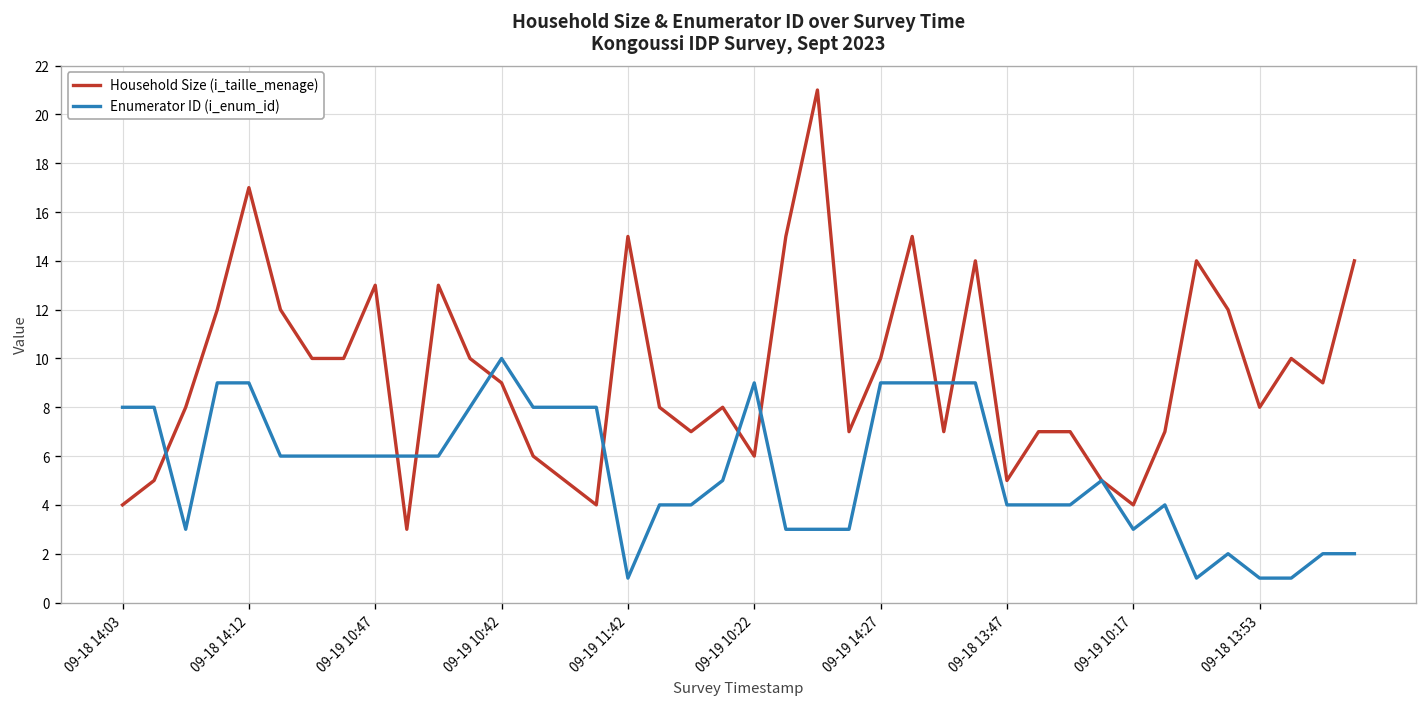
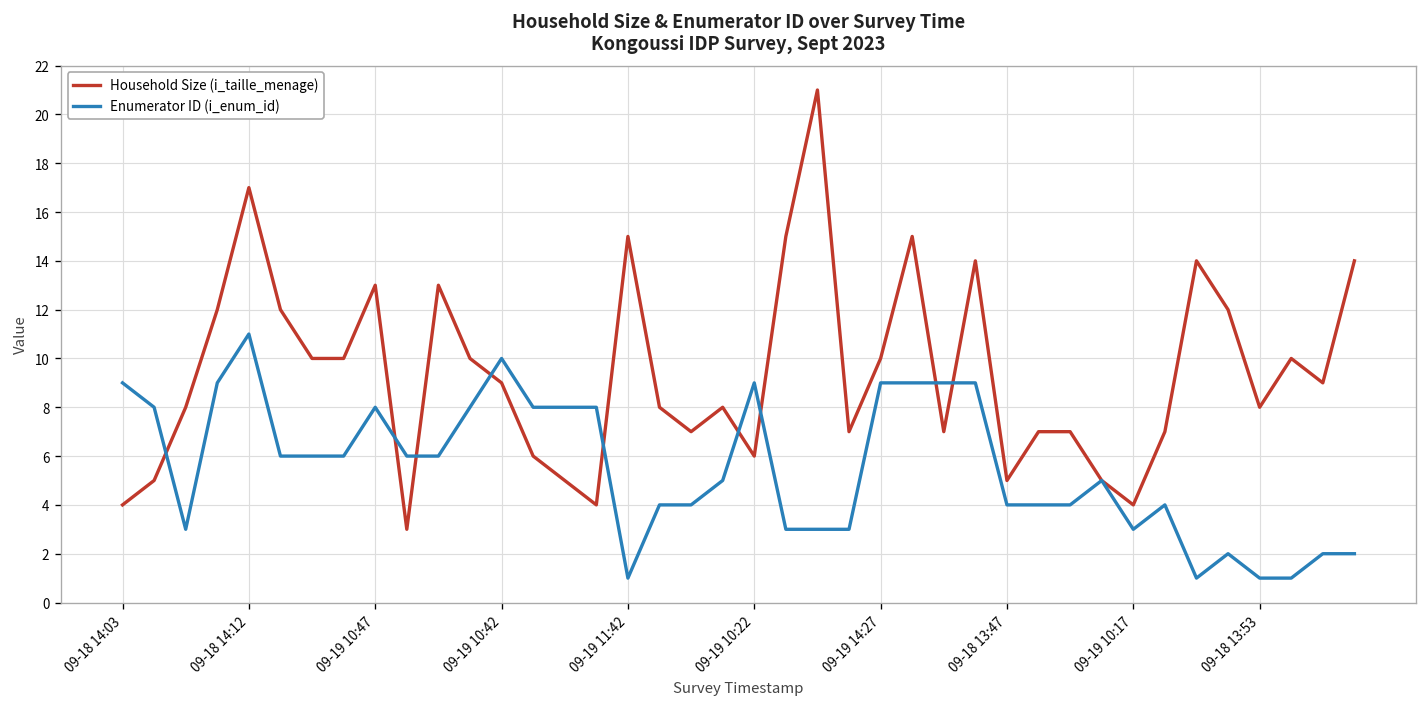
Enumerator ID (i_enum_id), 09-18 14:03: 8 -> 9
Enumerator ID (i_enum_id), 09-18 14:12: 9 -> 11
Enumerator ID (i_enum_id), 09-19 10:47: 6 -> 8
